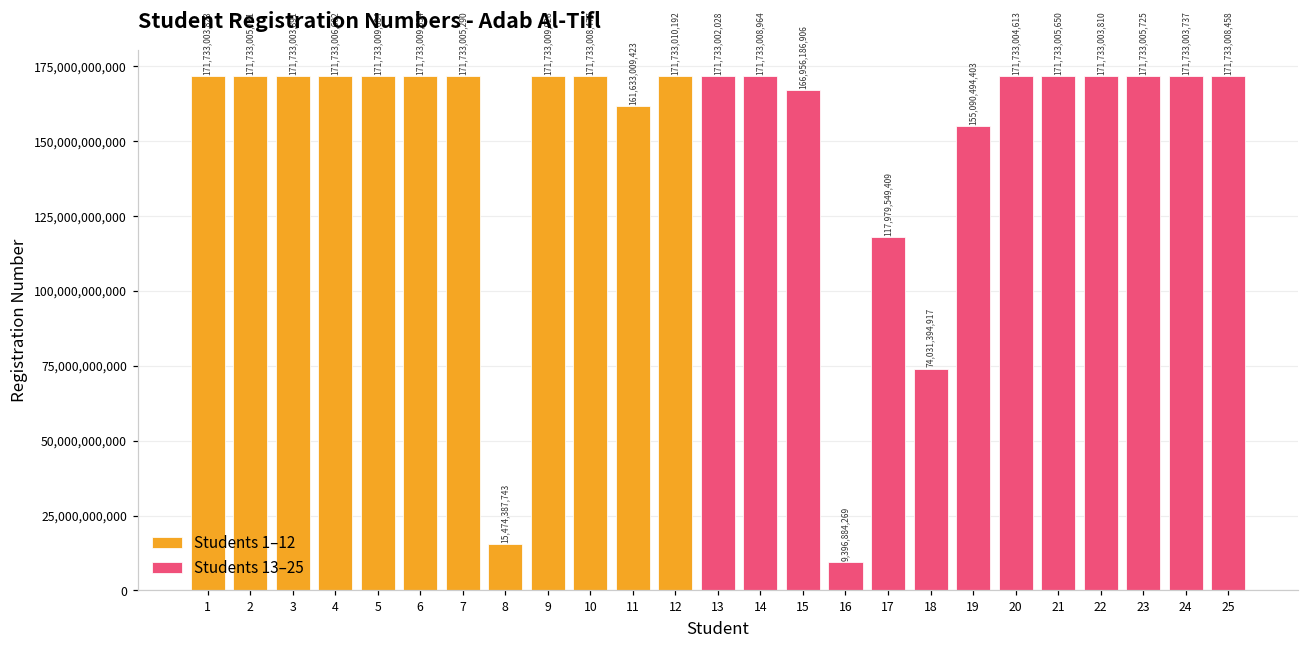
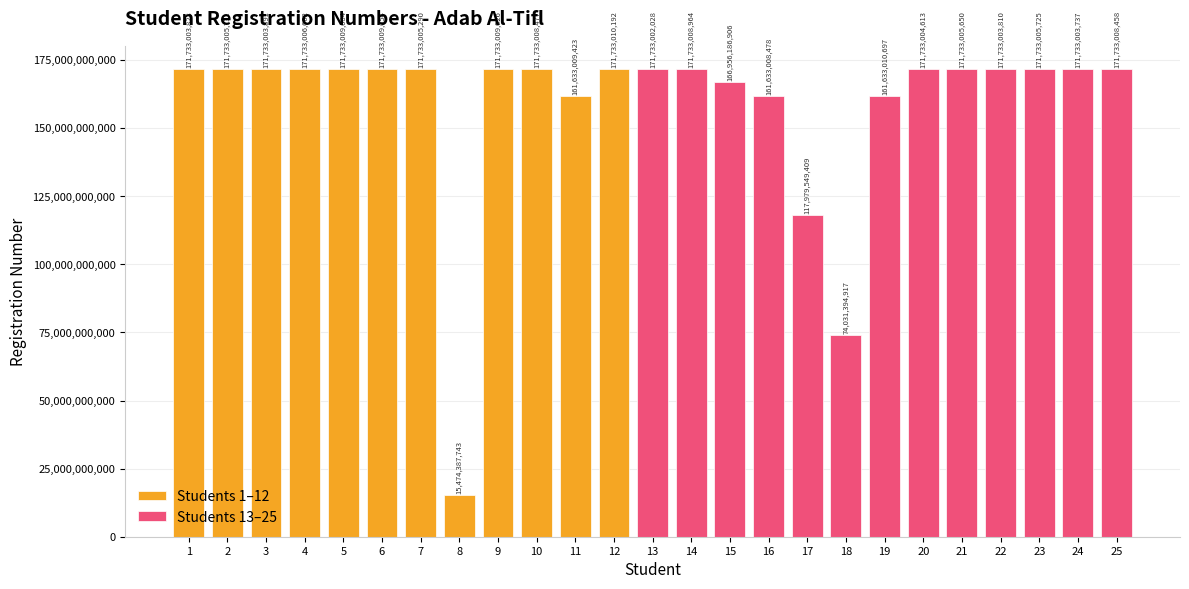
Students 13–25, 16: 9,396,884,269 -> 161,633,008,478
Students 13–25, 19: 155,090,494,403 -> 161,633,010,697
